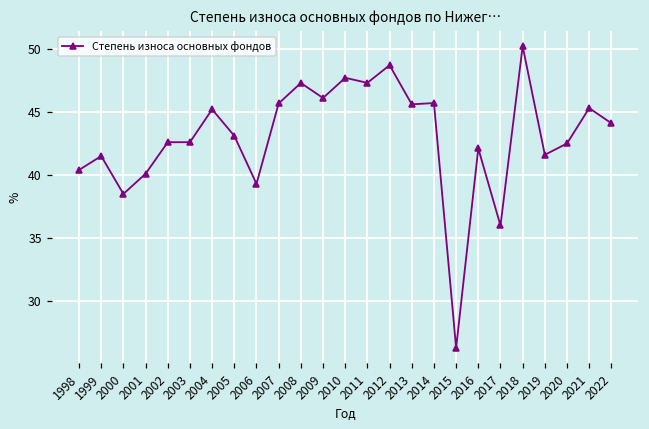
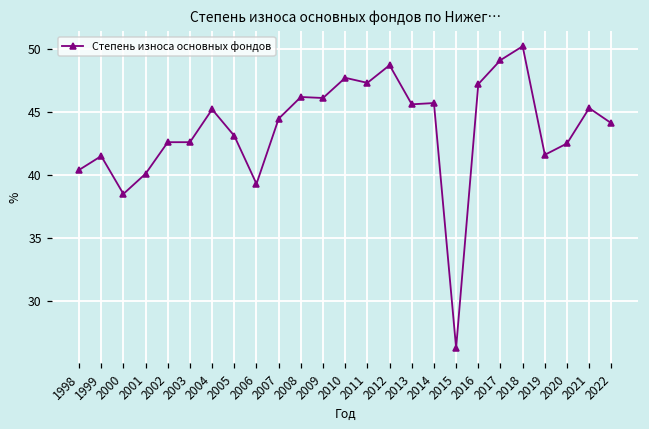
2007: 45.7 -> 44.5
2008: 47.3 -> 46.2
2016: 42.1 -> 47.2
2017: 36.0 -> 49.1
